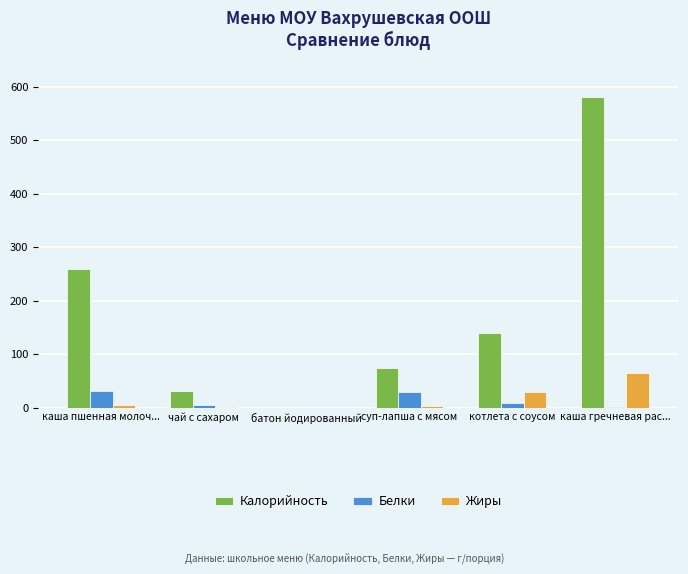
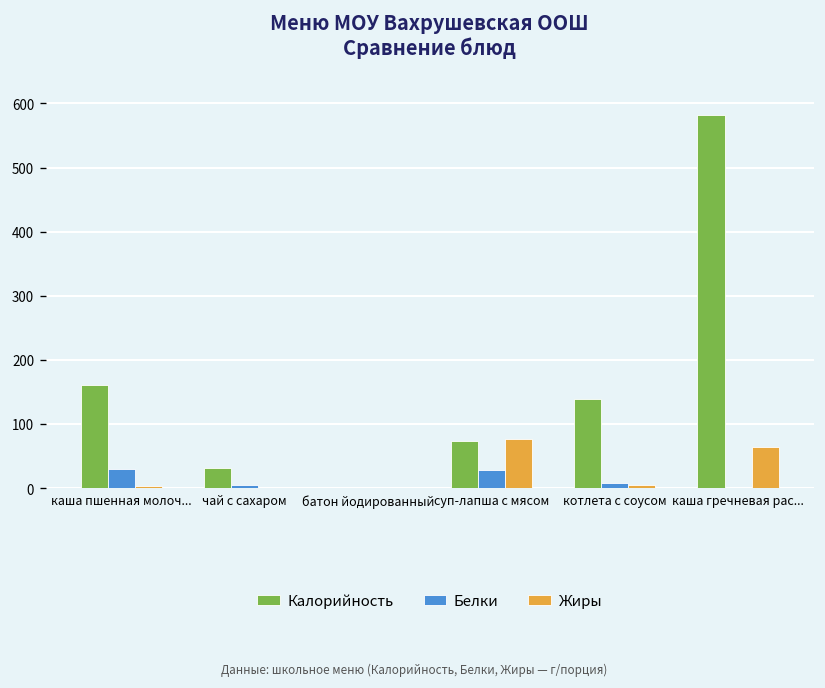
Калорийность, каша пшенная молоч...: 260 -> 160
Жиры, суп-лапша с мясом: 0 -> 80
Жиры, котлета с соусом: 30 -> 10
